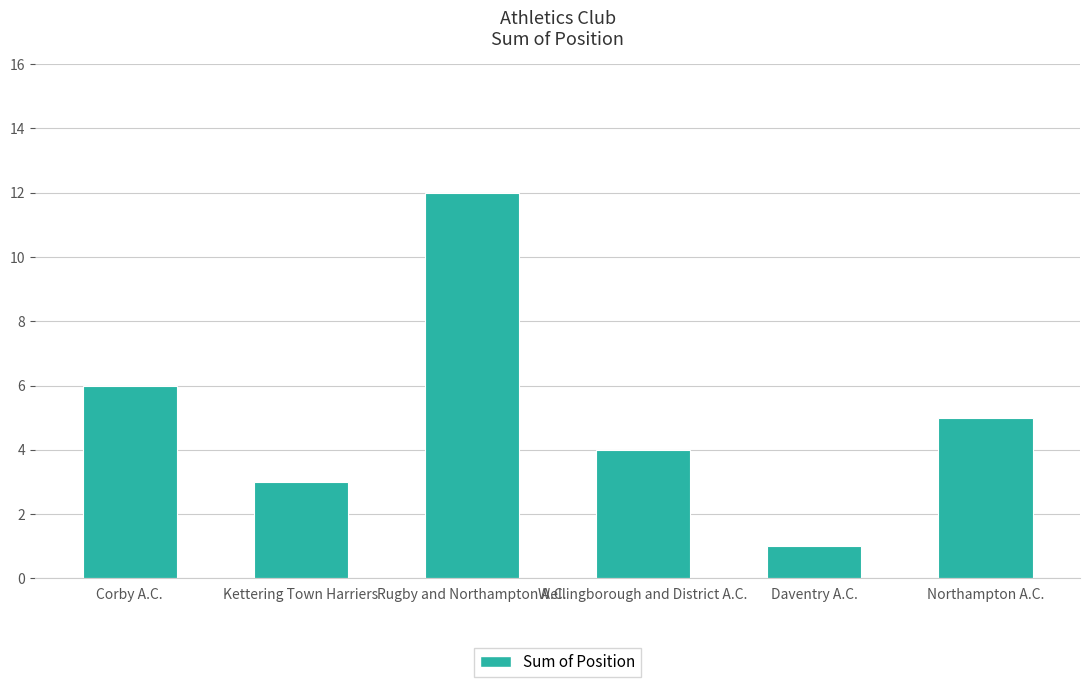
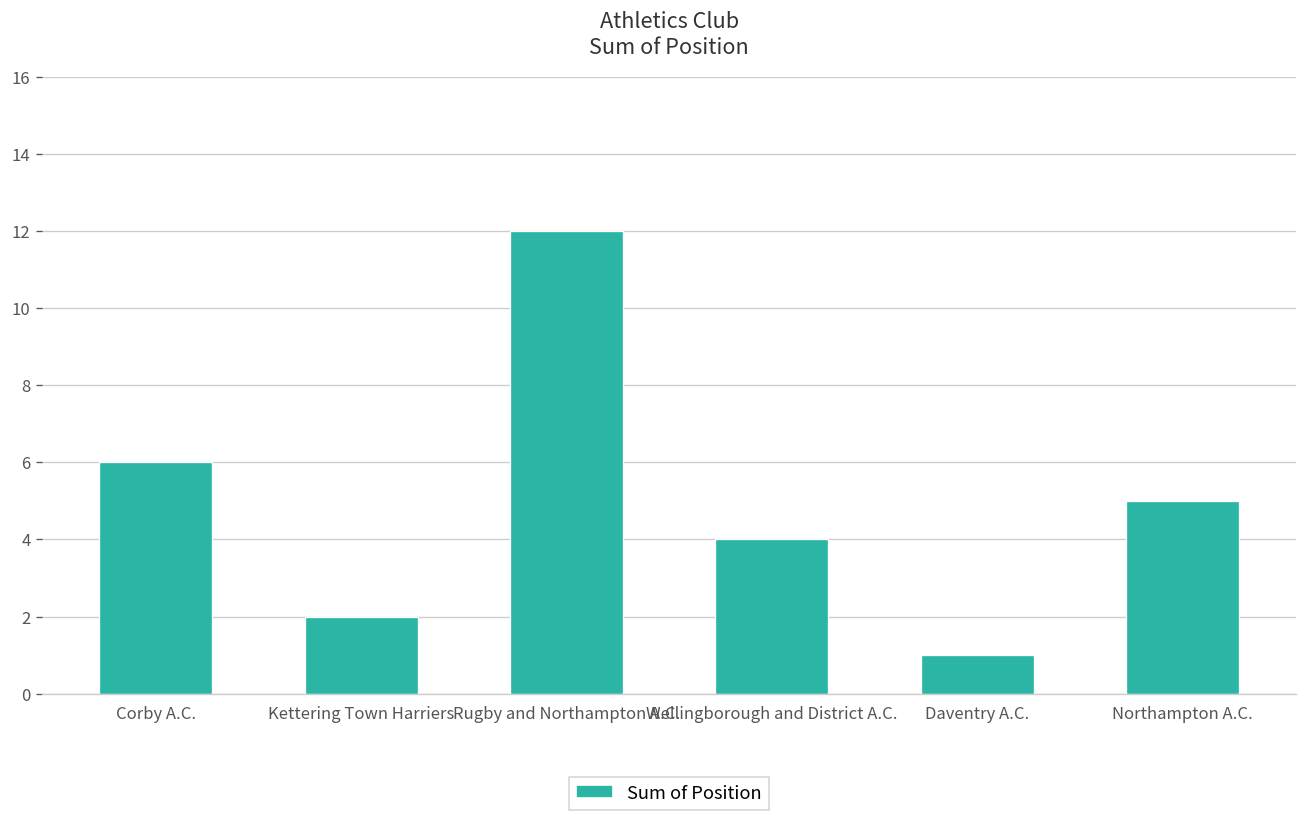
Kettering Town Harriers: 3 -> 2
